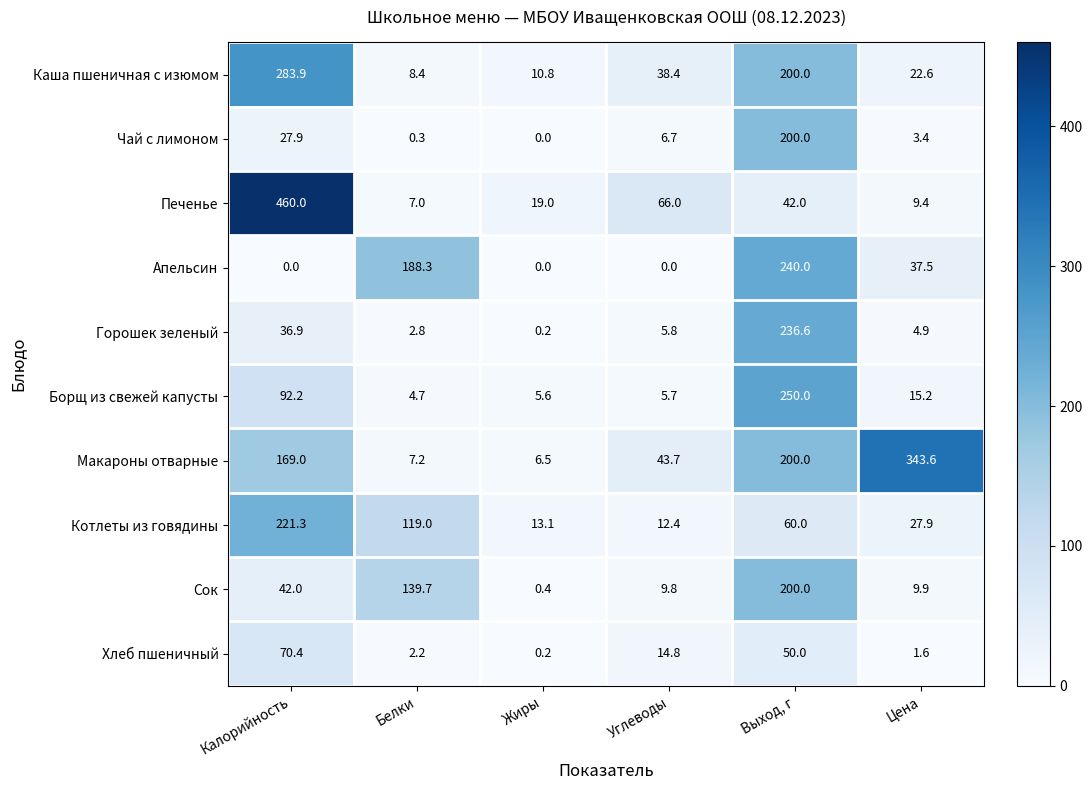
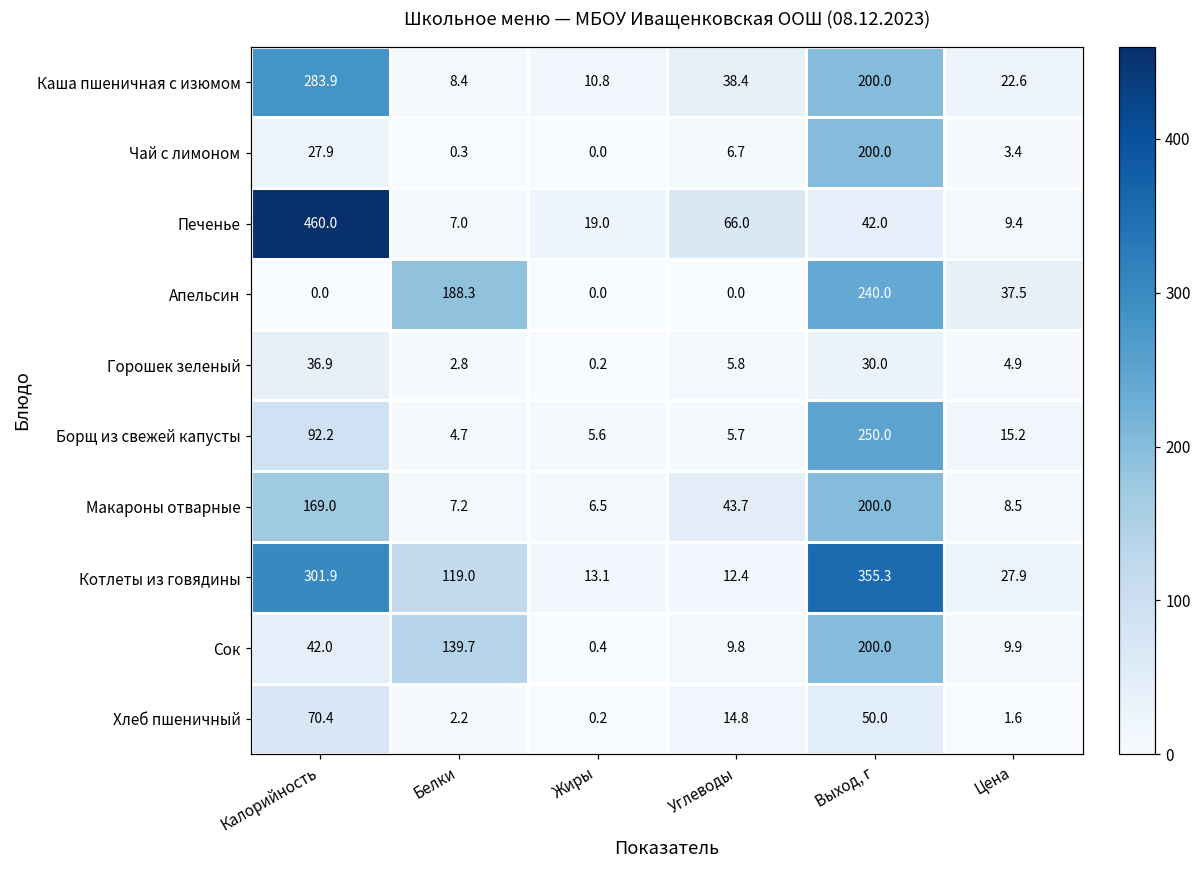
Горошек зеленый, Выход, г: 236.6 -> 30.0
Макароны отварные, Цена: 343.6 -> 8.5
Котлеты из говядины, Калорийность: 221.3 -> 301.9
Котлеты из говядины, Выход, г: 60.0 -> 355.3
